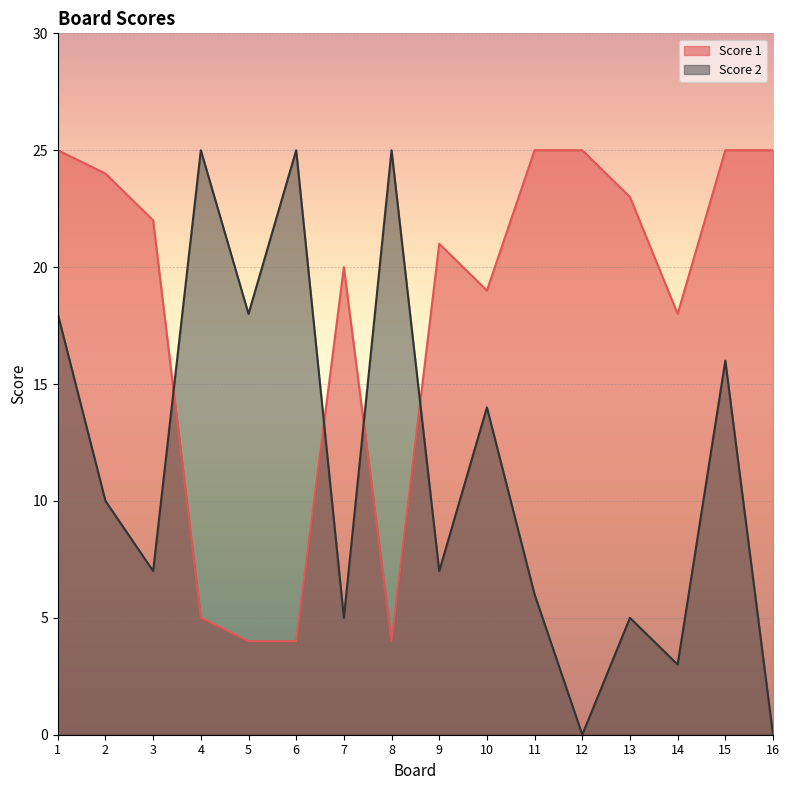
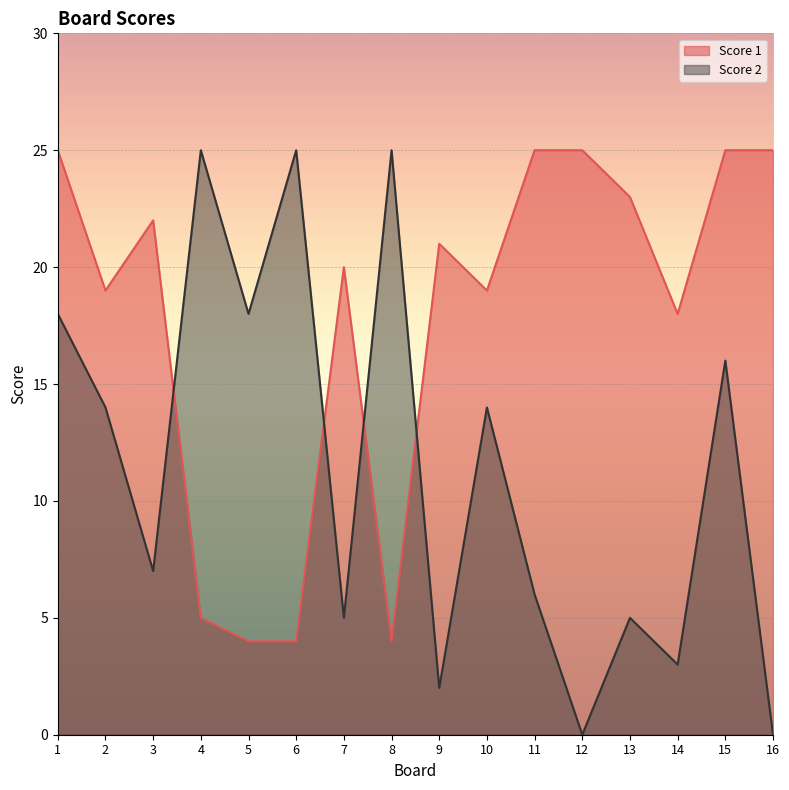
Score 1, 2: 24 -> 19
Score 2, 2: 10 -> 14
Score 2, 9: 7 -> 2
